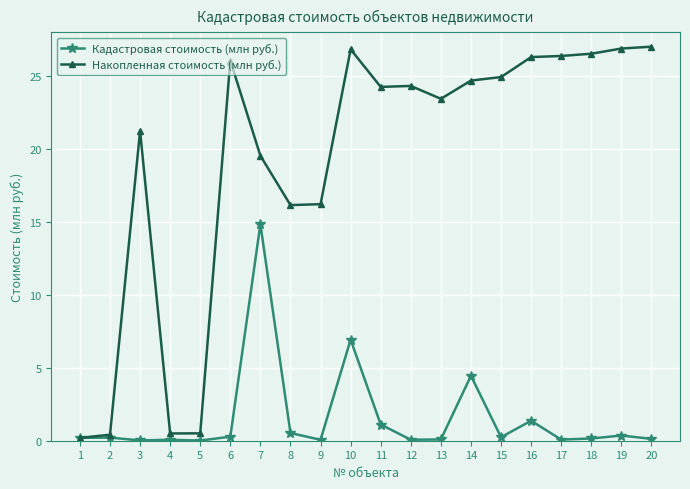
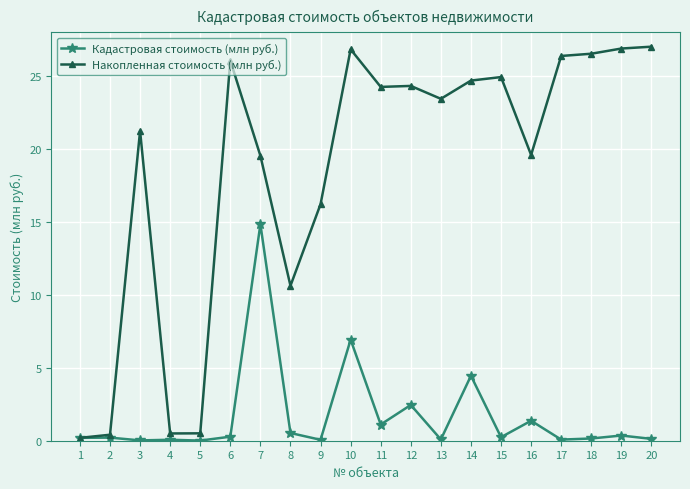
Накопленная стоимость (млн руб.), 8: 16.2 -> 10.6
Кадастровая стоимость (млн руб.), 12: 0.1 -> 2.5
Накопленная стоимость (млн руб.), 16: 26.3 -> 19.6
